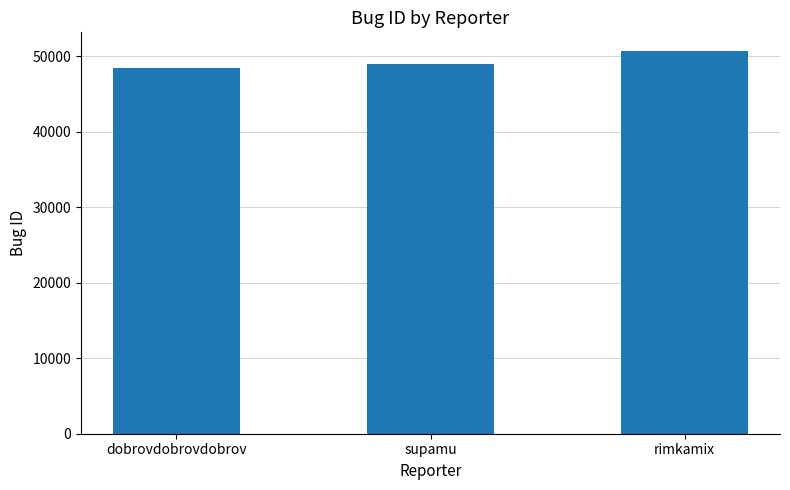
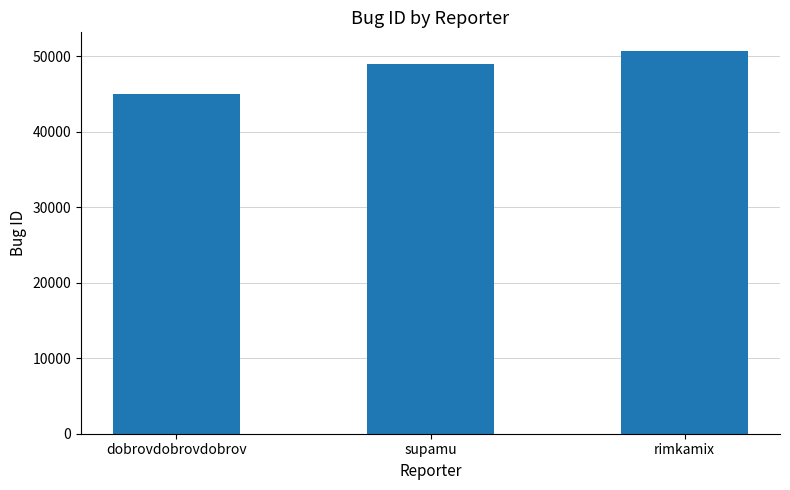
dobrovdobrovdobrov: 48000 -> 45000
